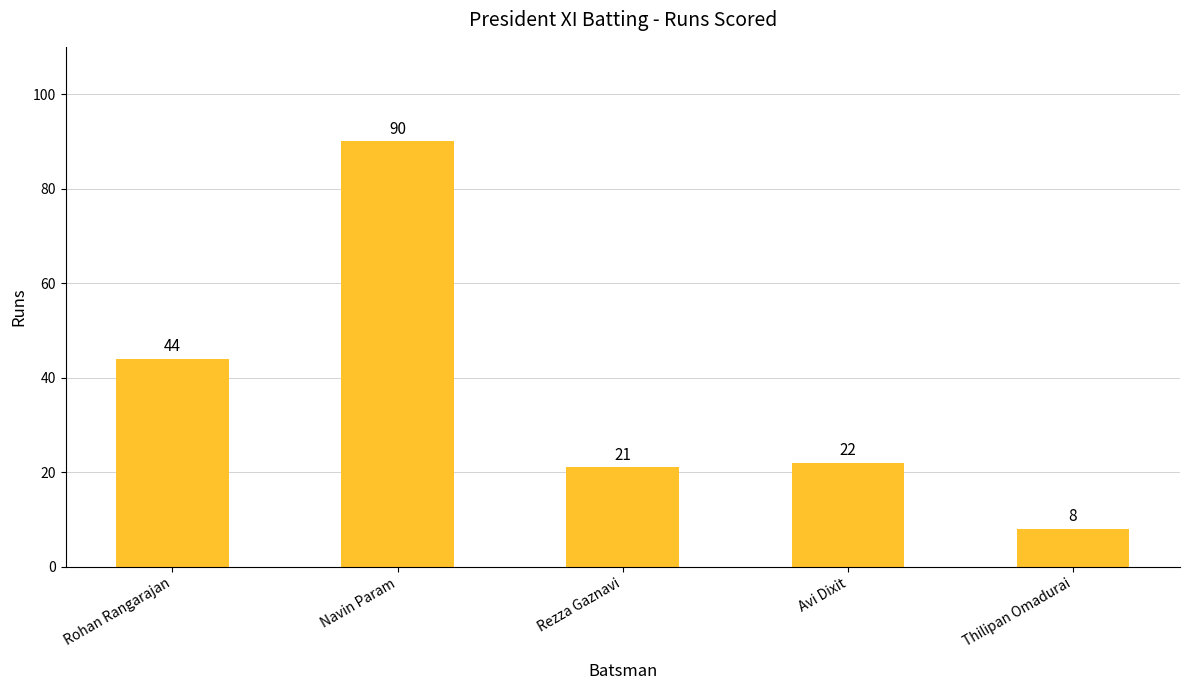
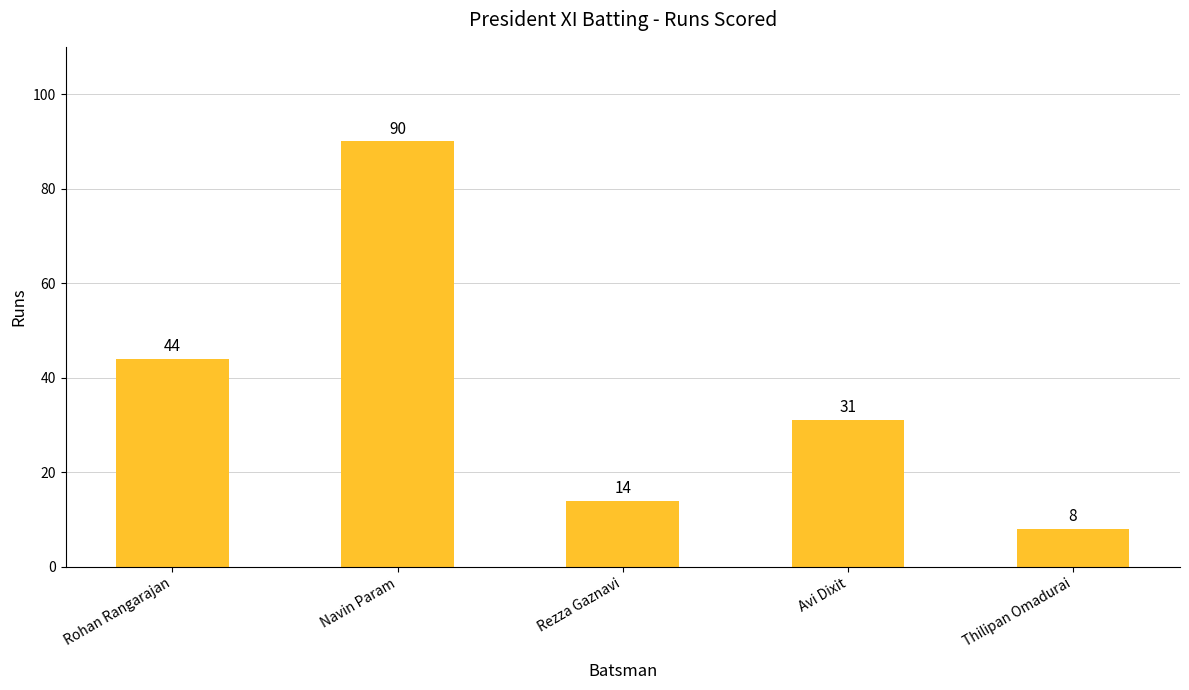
Rezza Gaznavi: 21 -> 14
Avi Dixit: 22 -> 31
